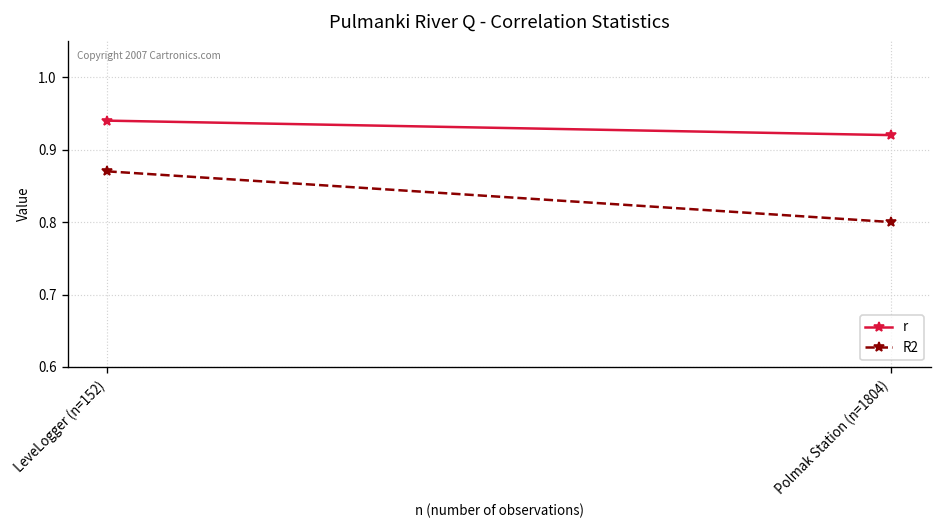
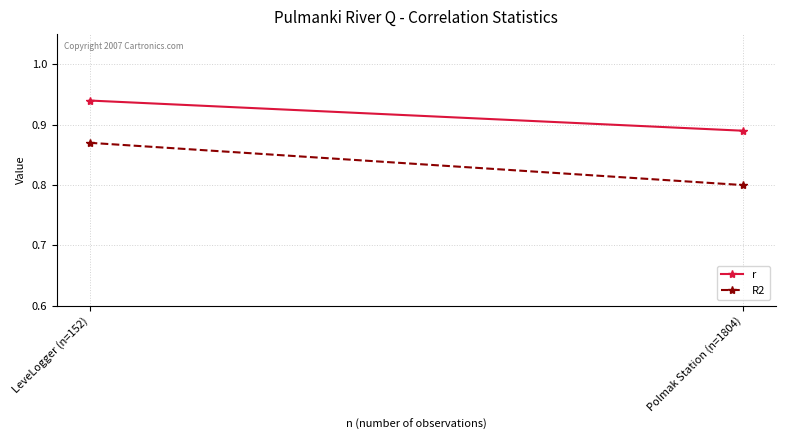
r, Polmak Station (n=1804): 0.92 -> 0.89
